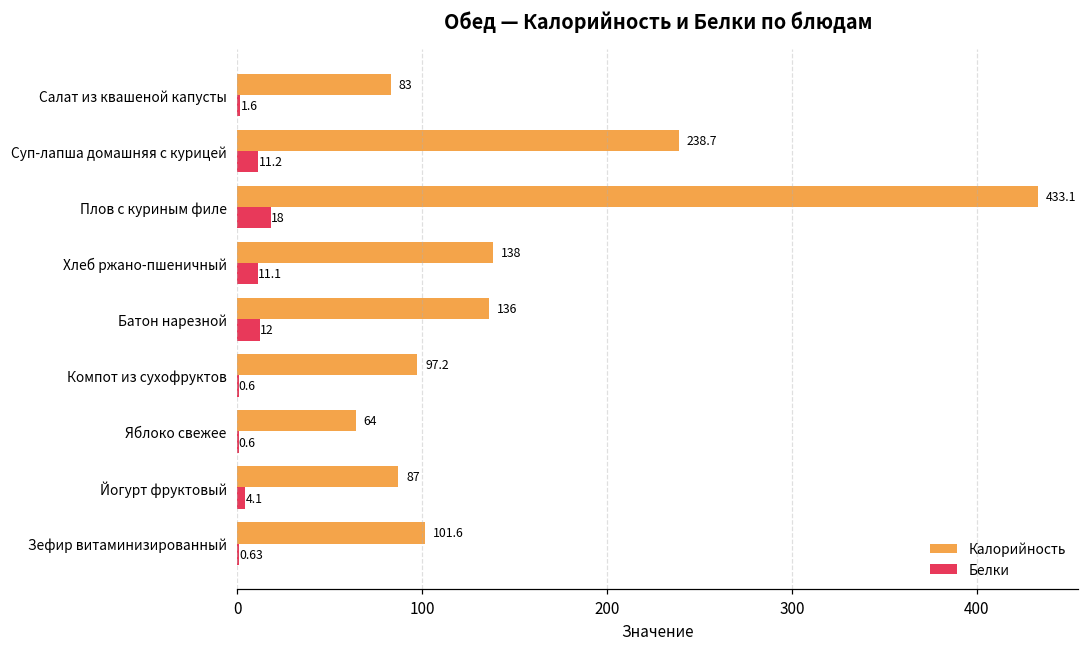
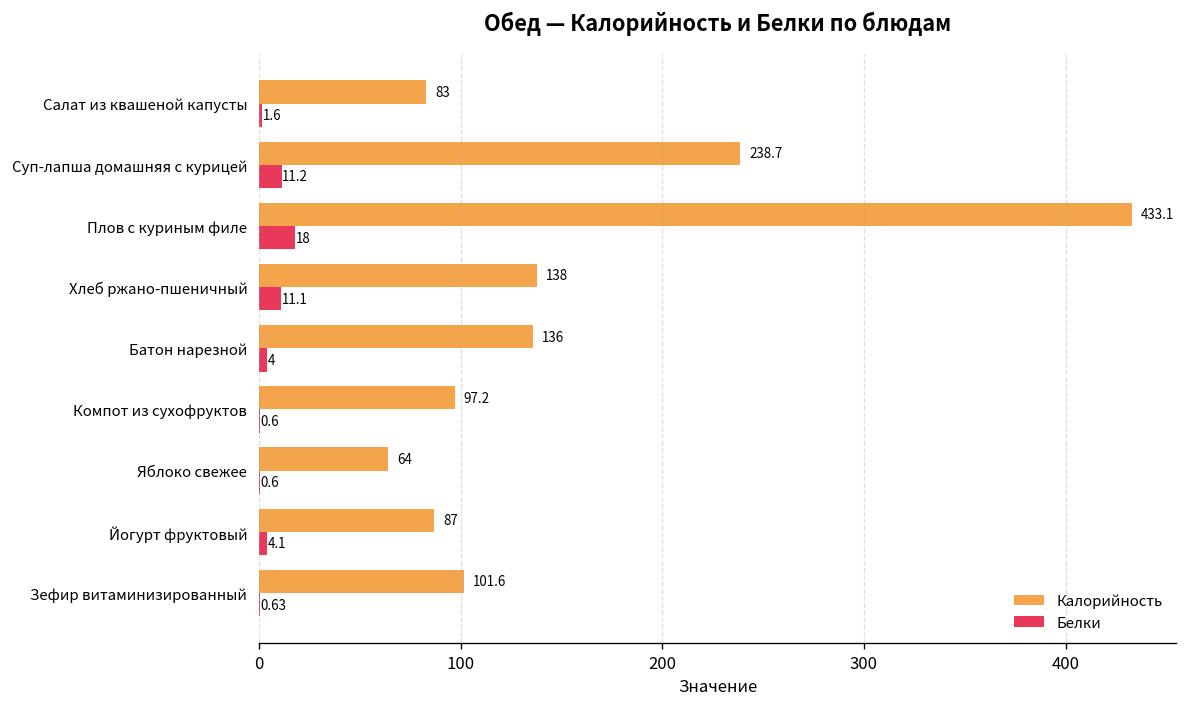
Белки, Батон нарезной: 12 -> 4
